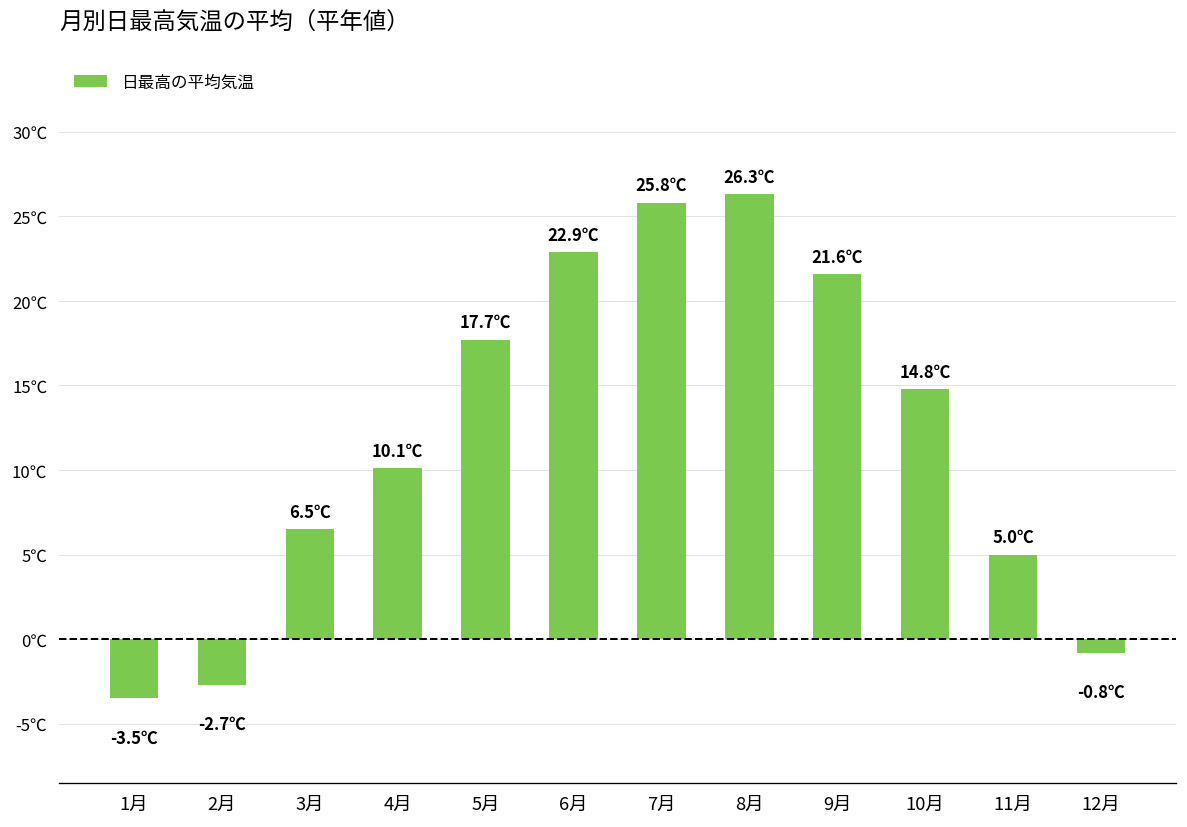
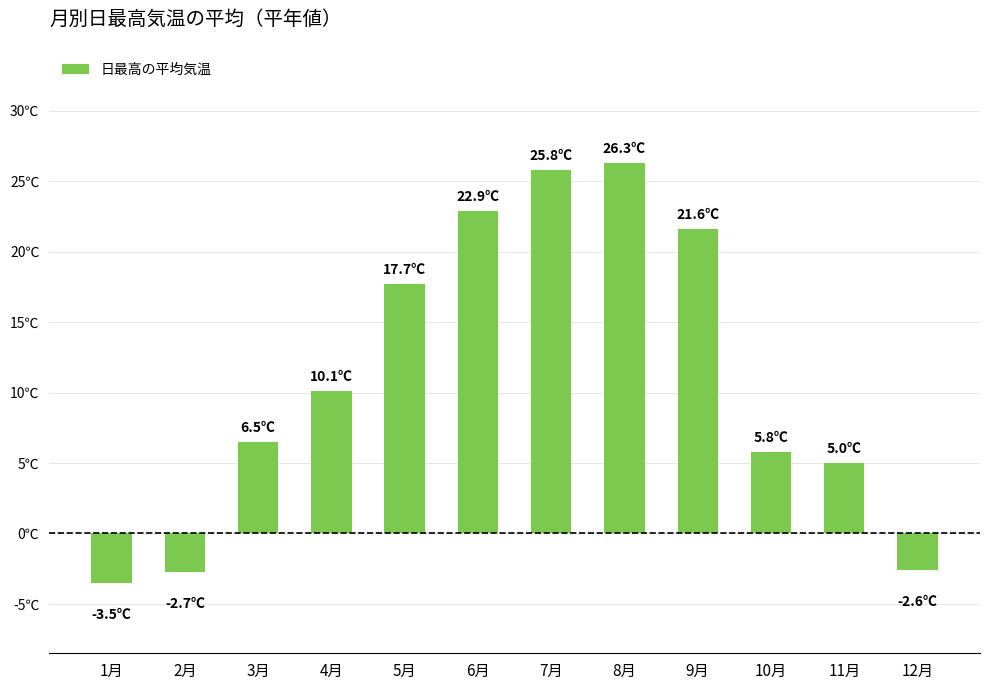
10月: 14.8℃ -> 5.8℃
12月: -0.8℃ -> -2.6℃
